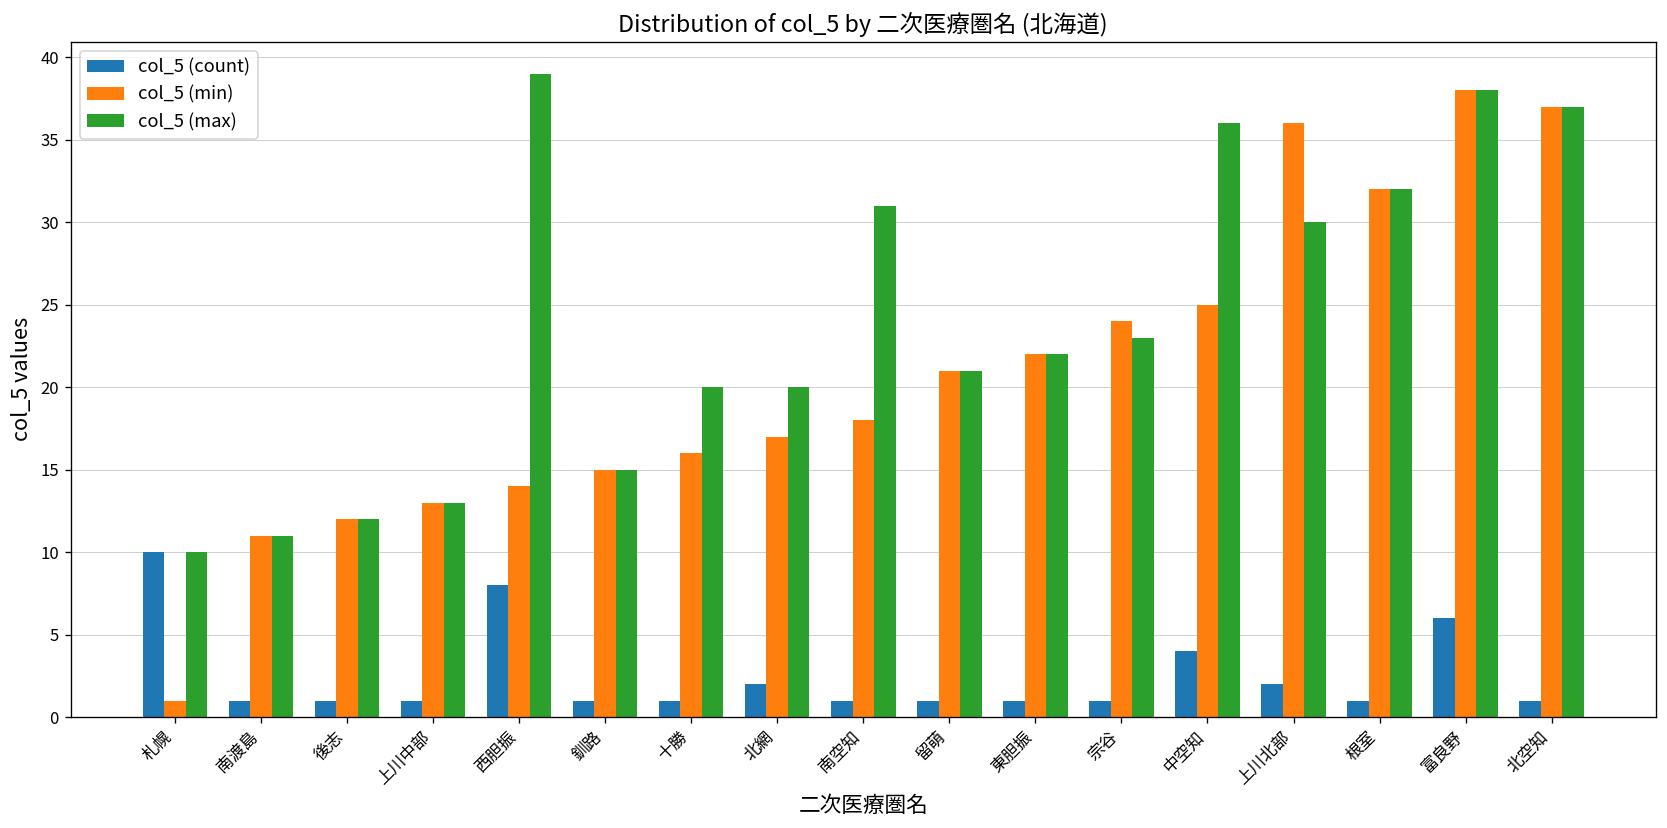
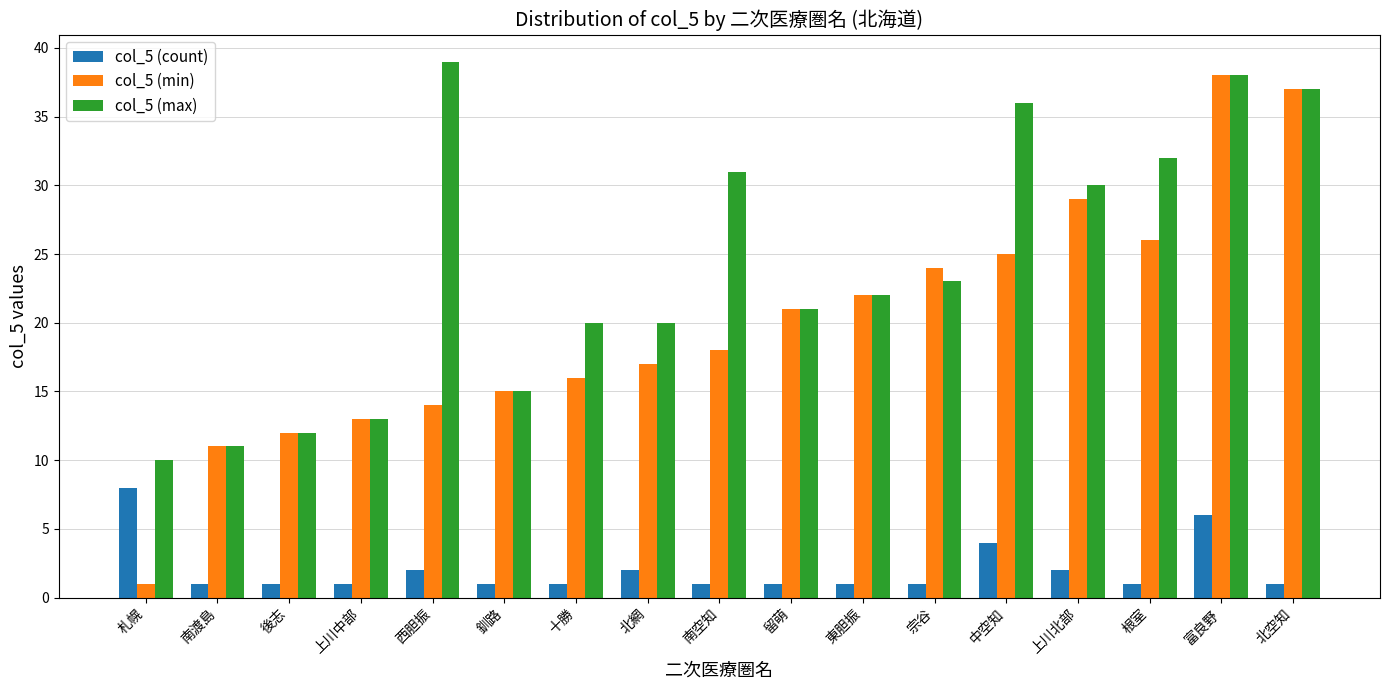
col_5 (count), 札幌: 10 -> 8
col_5 (count), 西胆振: 8 -> 2
col_5 (min), 上川北部: 36 -> 29
col_5 (min), 根室: 32 -> 26
